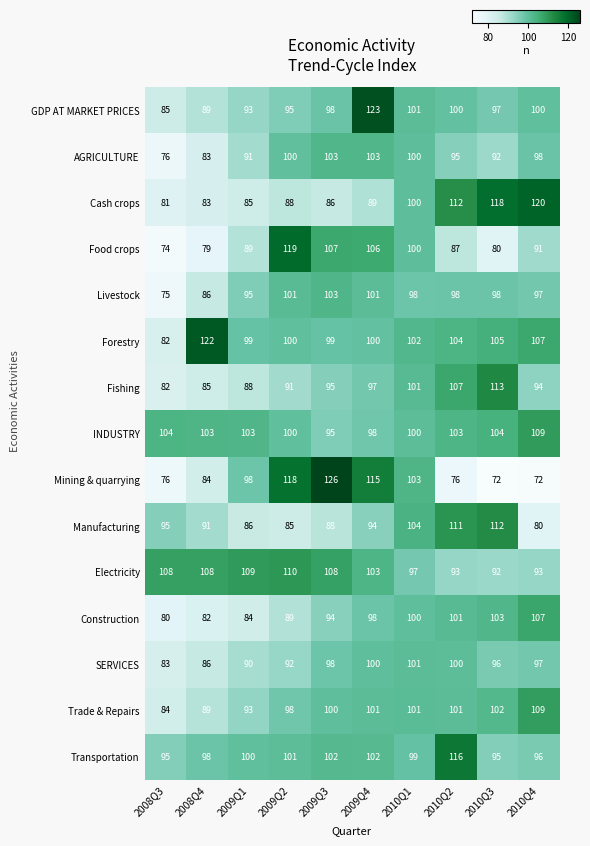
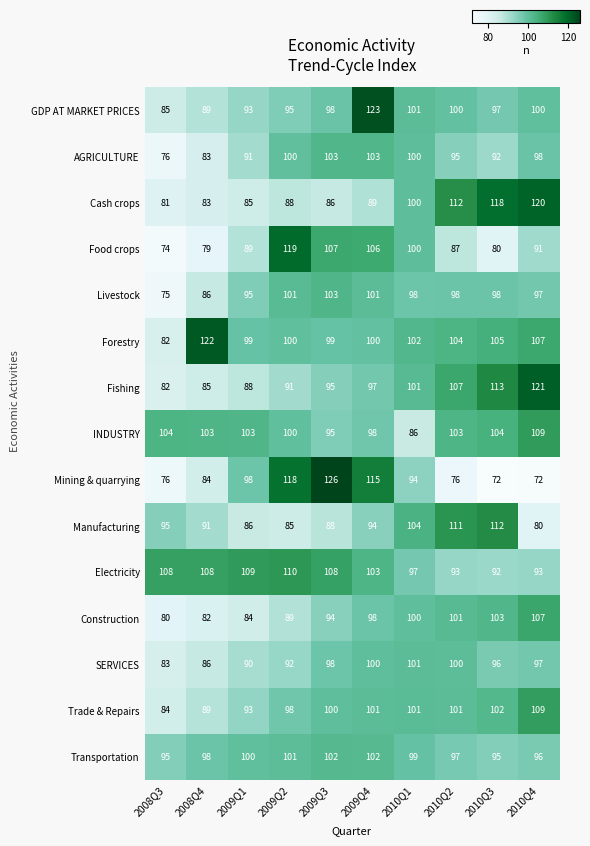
Fishing, 2010Q4: 94 -> 121
INDUSTRY, 2010Q1: 100 -> 86
Mining & quarrying, 2010Q1: 103 -> 94
Transportation, 2010Q2: 116 -> 97
